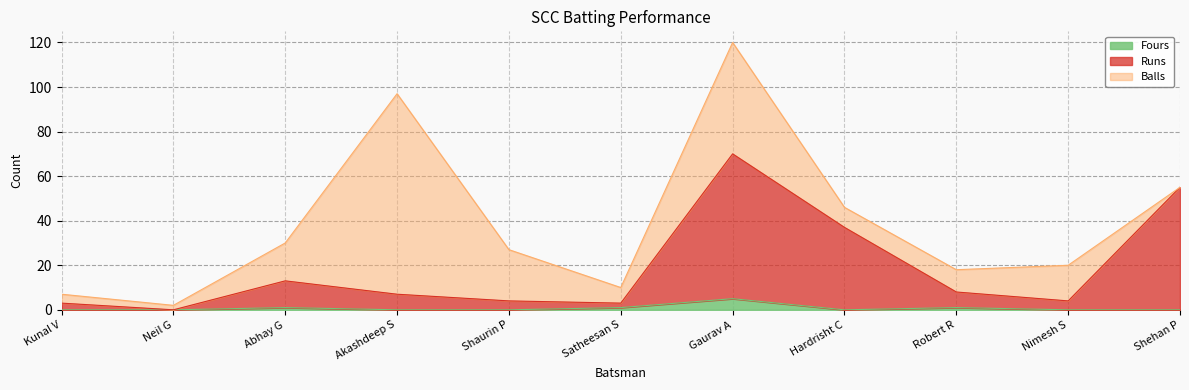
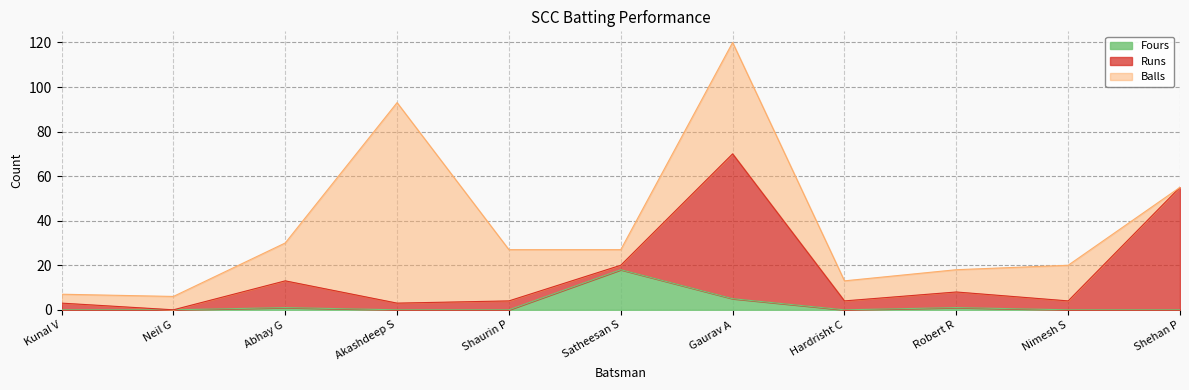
Balls, Neil G: 2 -> 6
Runs, Akashdeep S: 7 -> 3
Fours, Satheesan S: 1 -> 18
Runs, Hardrisht C: 37 -> 4
